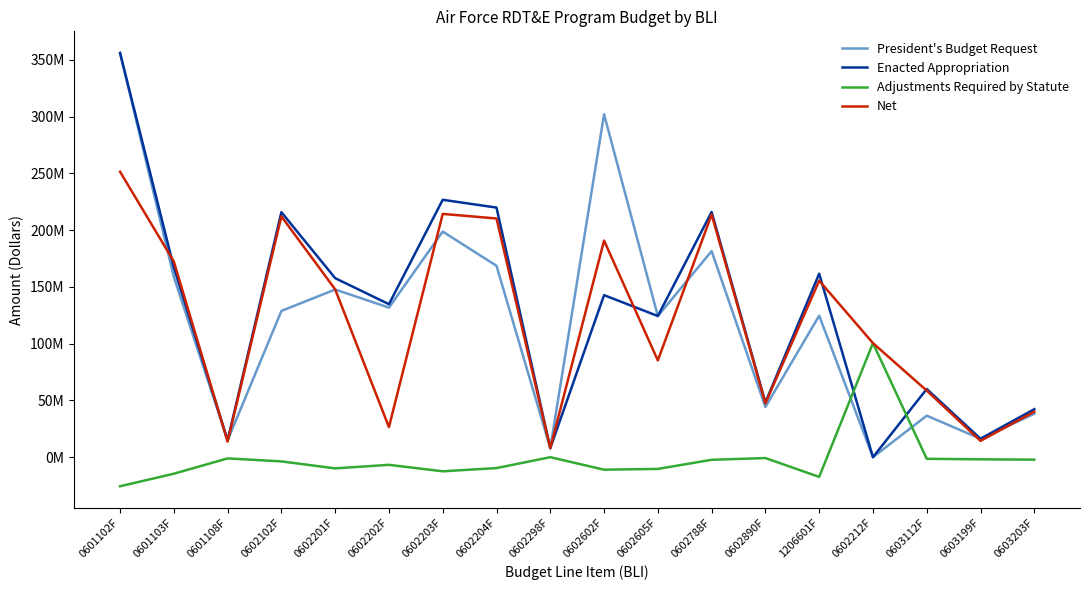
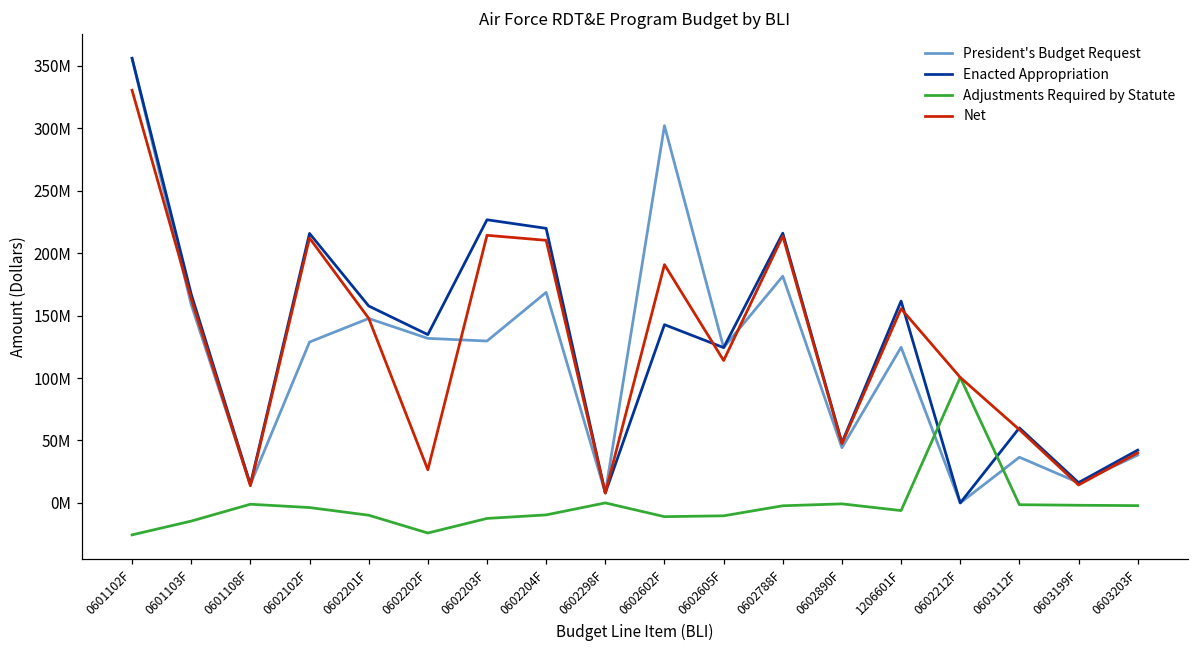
Net, 0601102F: 252000000 -> 331000000
Net, 0601103F: 172000000 -> 163000000
Adjustments Required by Statute, 0602202F: -7000000 -> -24000000
President's Budget Request, 0602203F: 199000000 -> 130000000
Net, 0602605F: 85000000 -> 114000000
Adjustments Required by Statute, 1206601F: -17000000 -> -6000000
